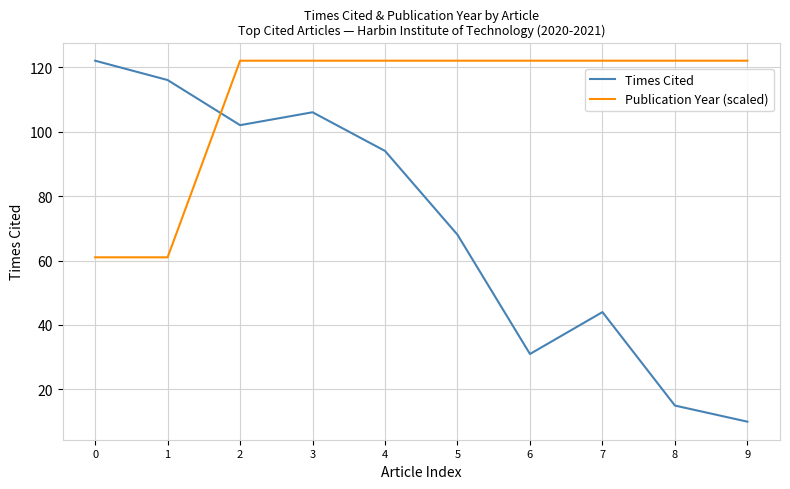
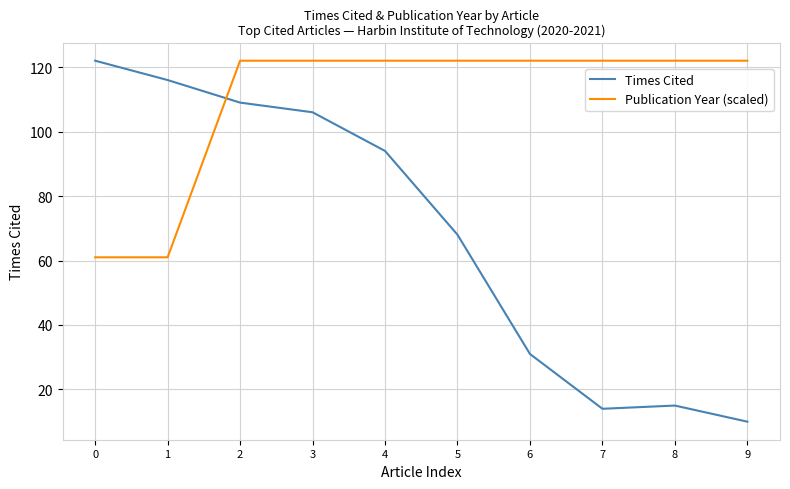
Times Cited, 2: 102 -> 109
Times Cited, 7: 44 -> 14
